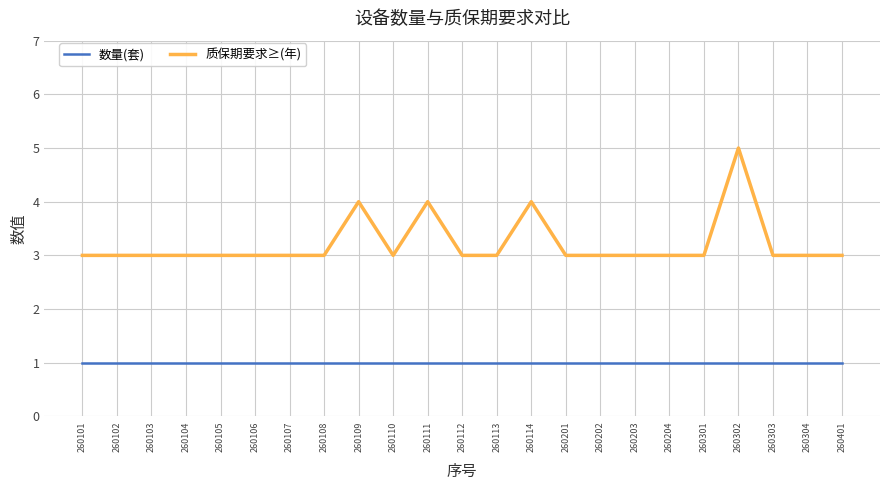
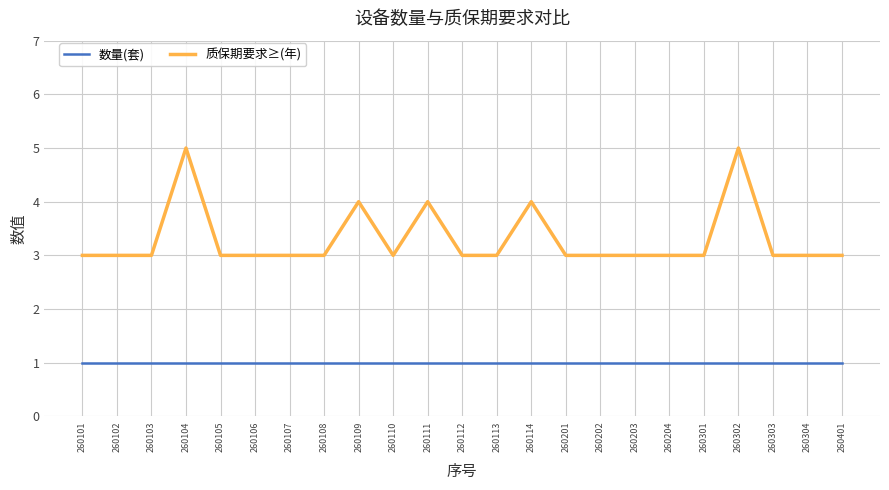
质保期要求≥(年), 260104: 3 -> 5
